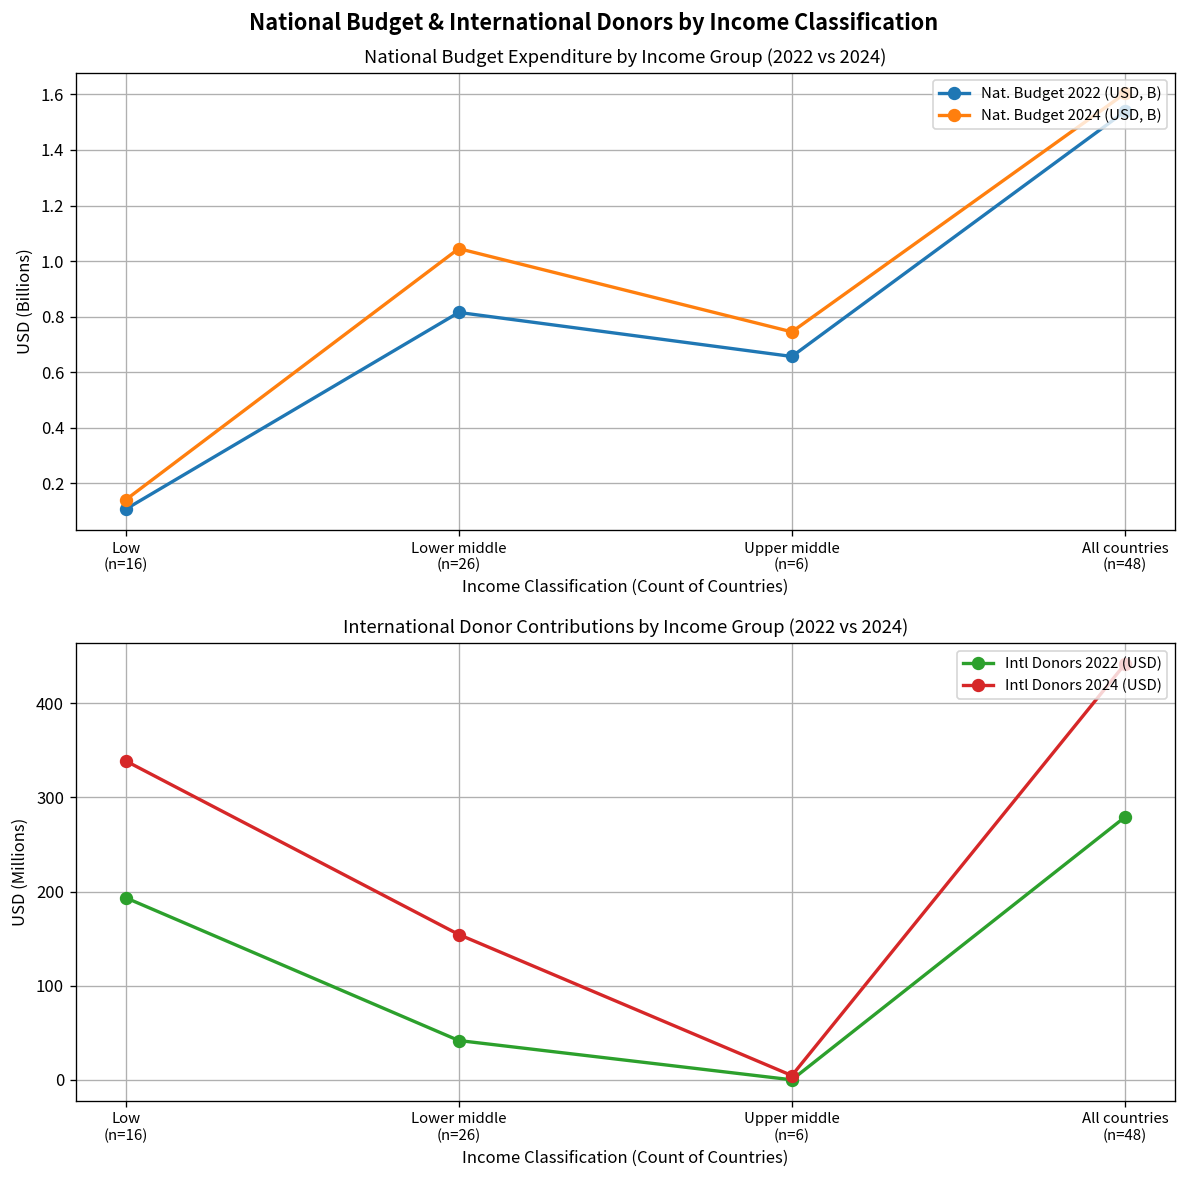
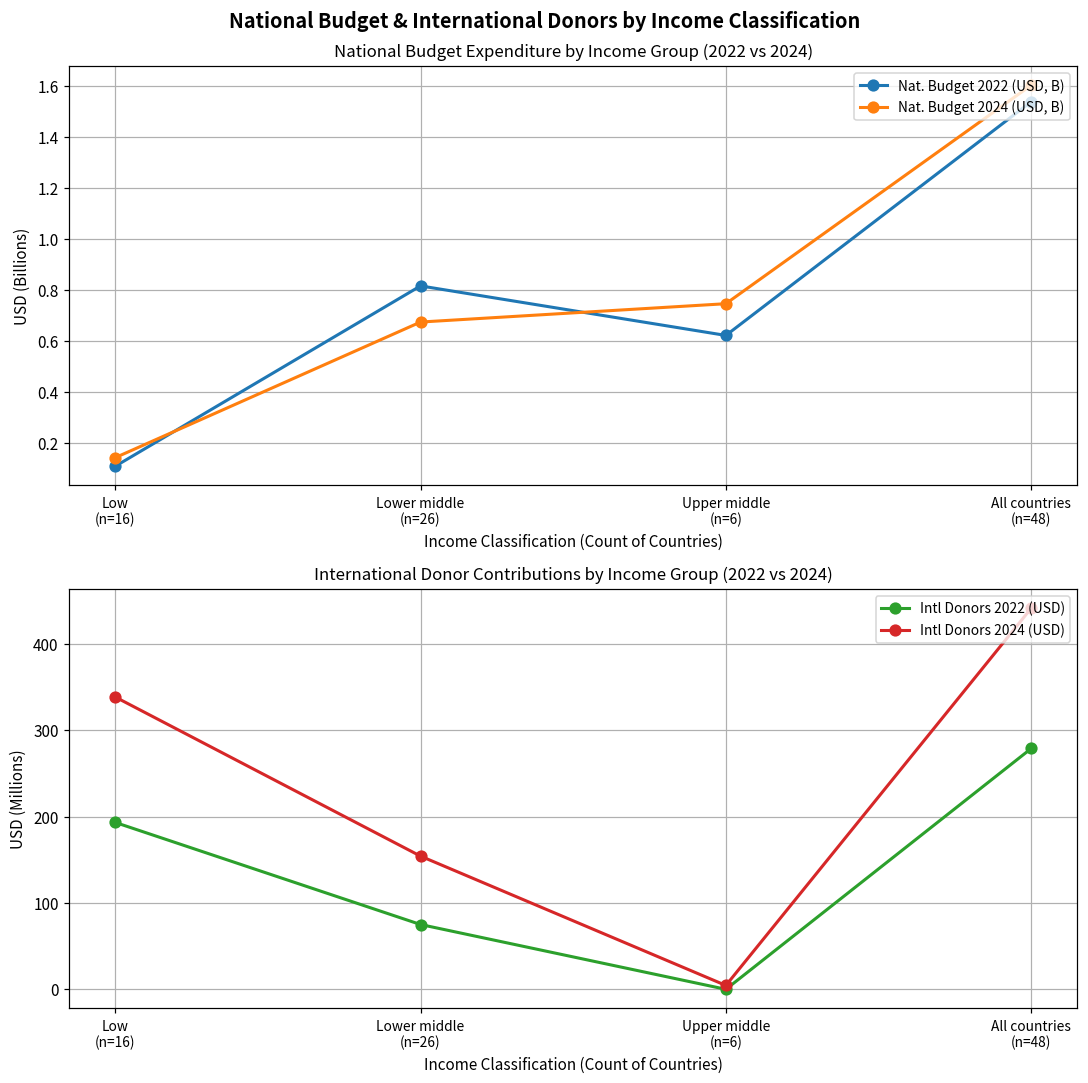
National Budget Expenditure by Income Group (2022 vs 2024), Nat. Budget 2024 (USD, B), Lower middle (n=26): 1.04 -> 0.67
National Budget Expenditure by Income Group (2022 vs 2024), Nat. Budget 2022 (USD, B), Upper middle (n=6): 0.66 -> 0.62
International Donor Contributions by Income Group (2022 vs 2024), Intl Donors 2022 (USD), Lower middle (n=26): 40 -> 80
